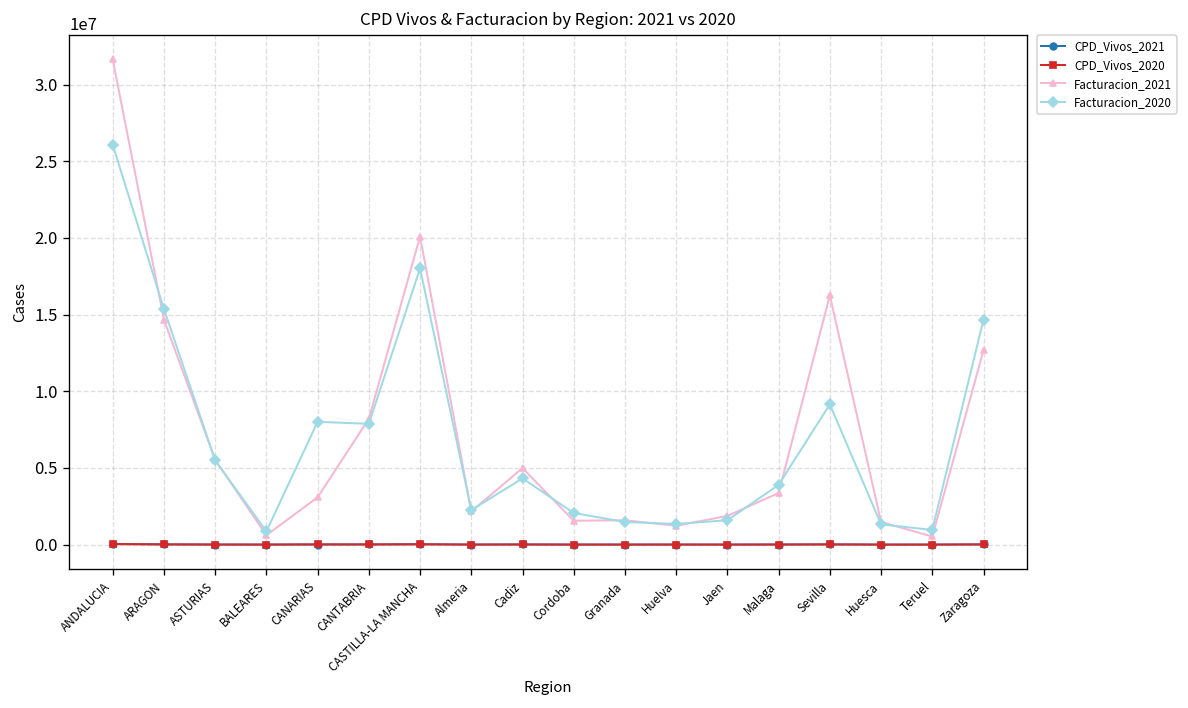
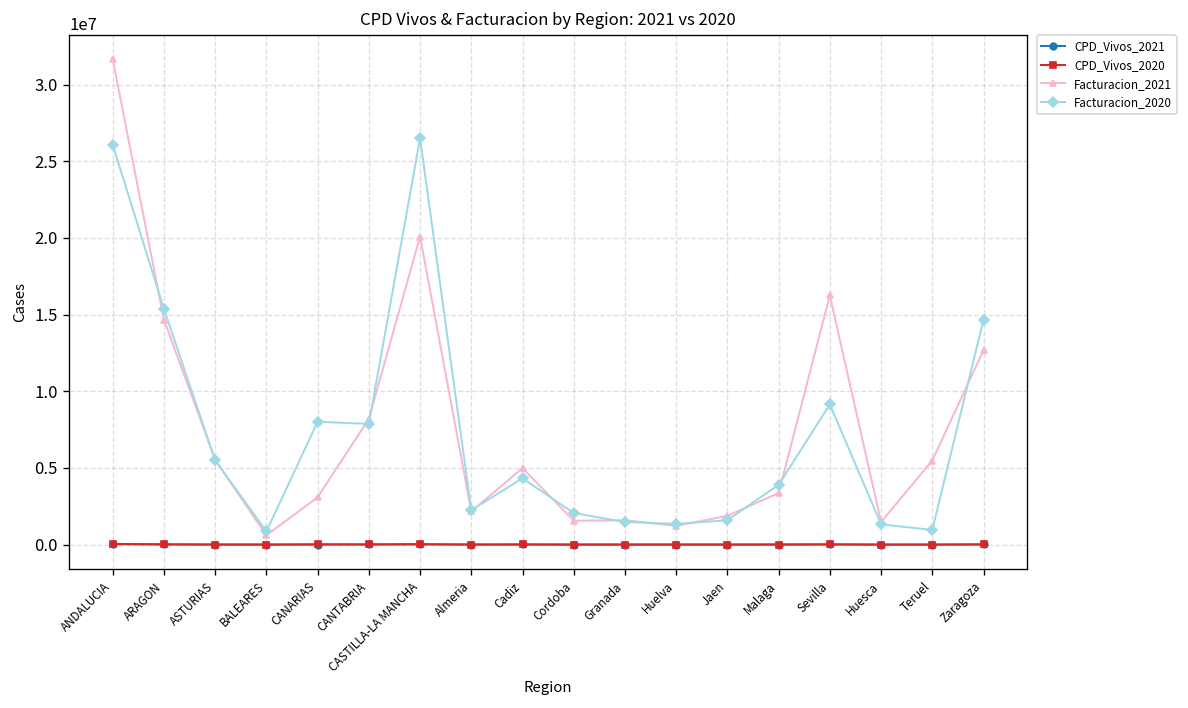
Facturacion_2020, CASTILLA-LA MANCHA: 18000000 -> 26500000
Facturacion_2021, Teruel: 500000 -> 5500000
